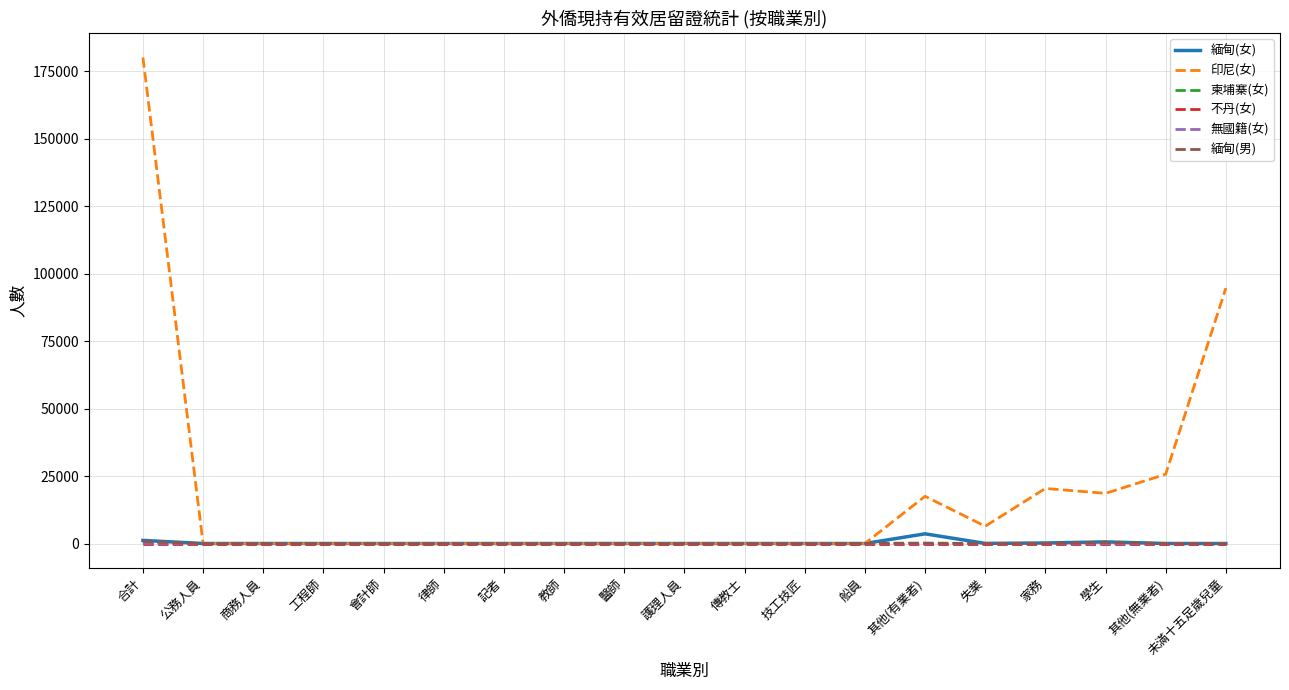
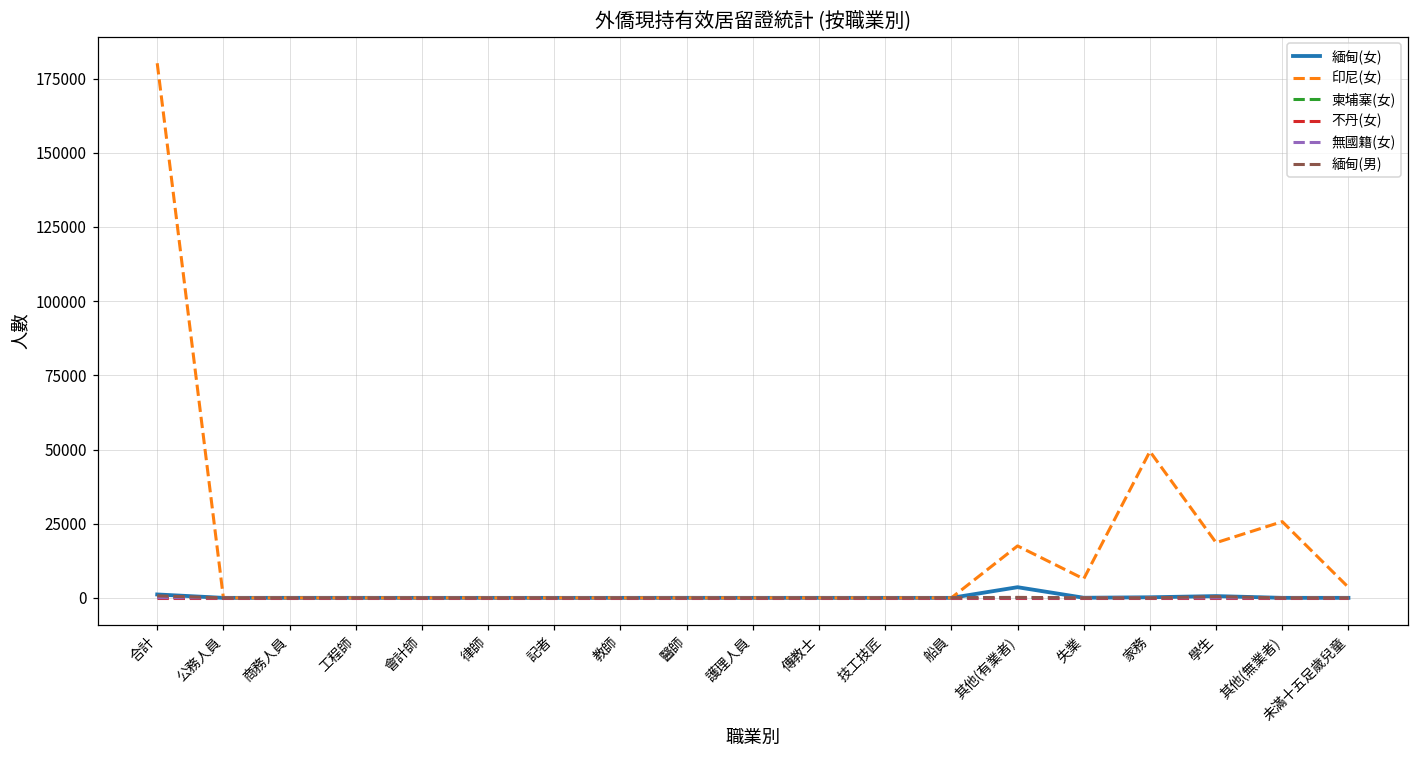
印尼(女), 家務: 20000 -> 49000
印尼(女), 未滿十五足歲兒童: 95000 -> 4000
